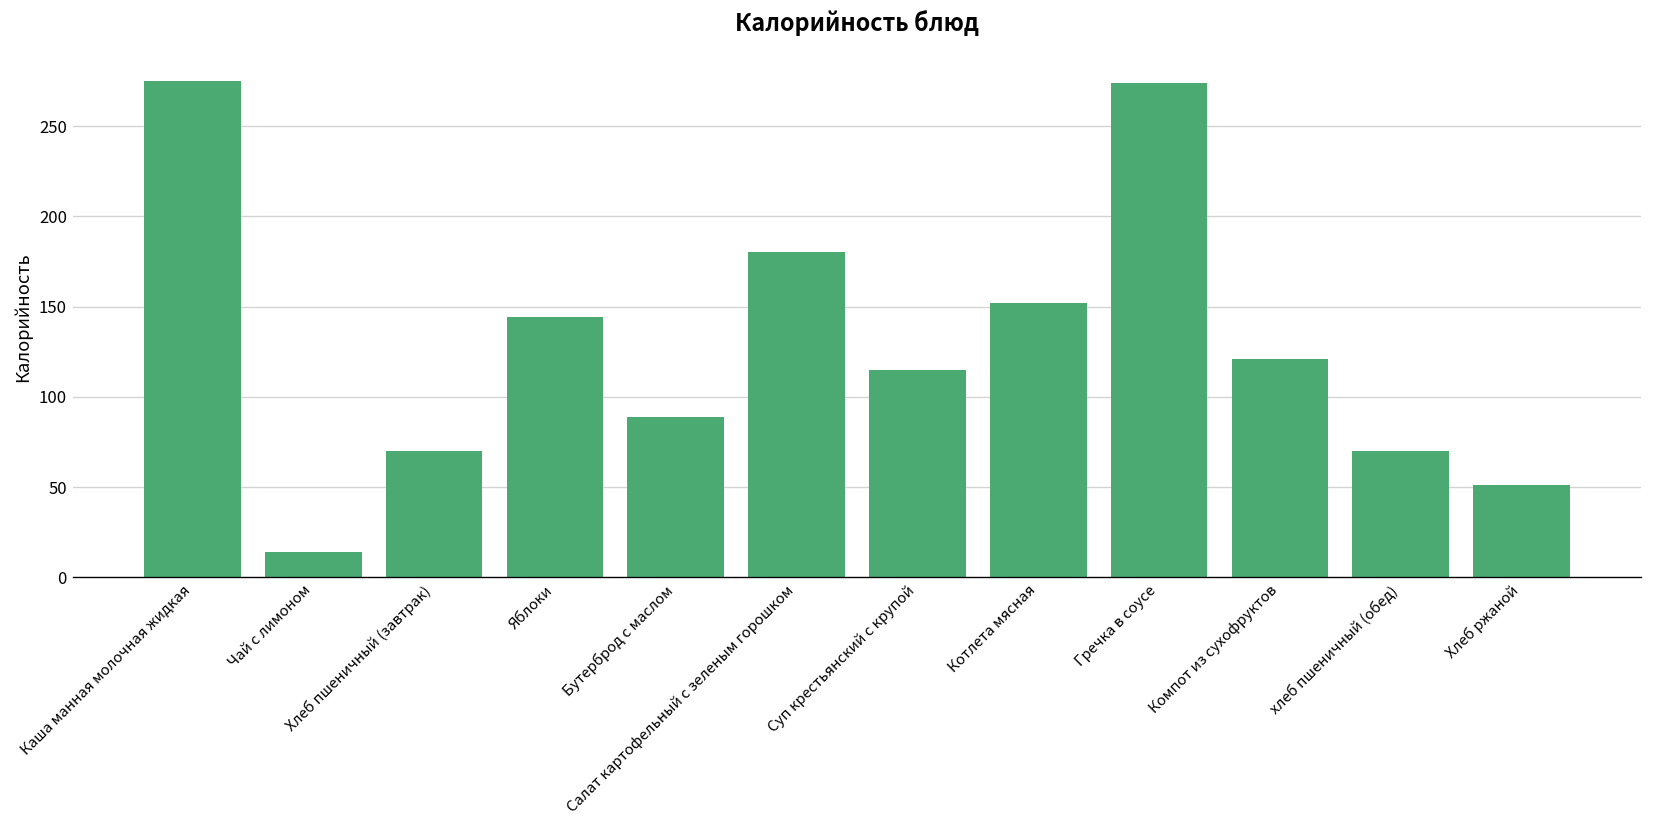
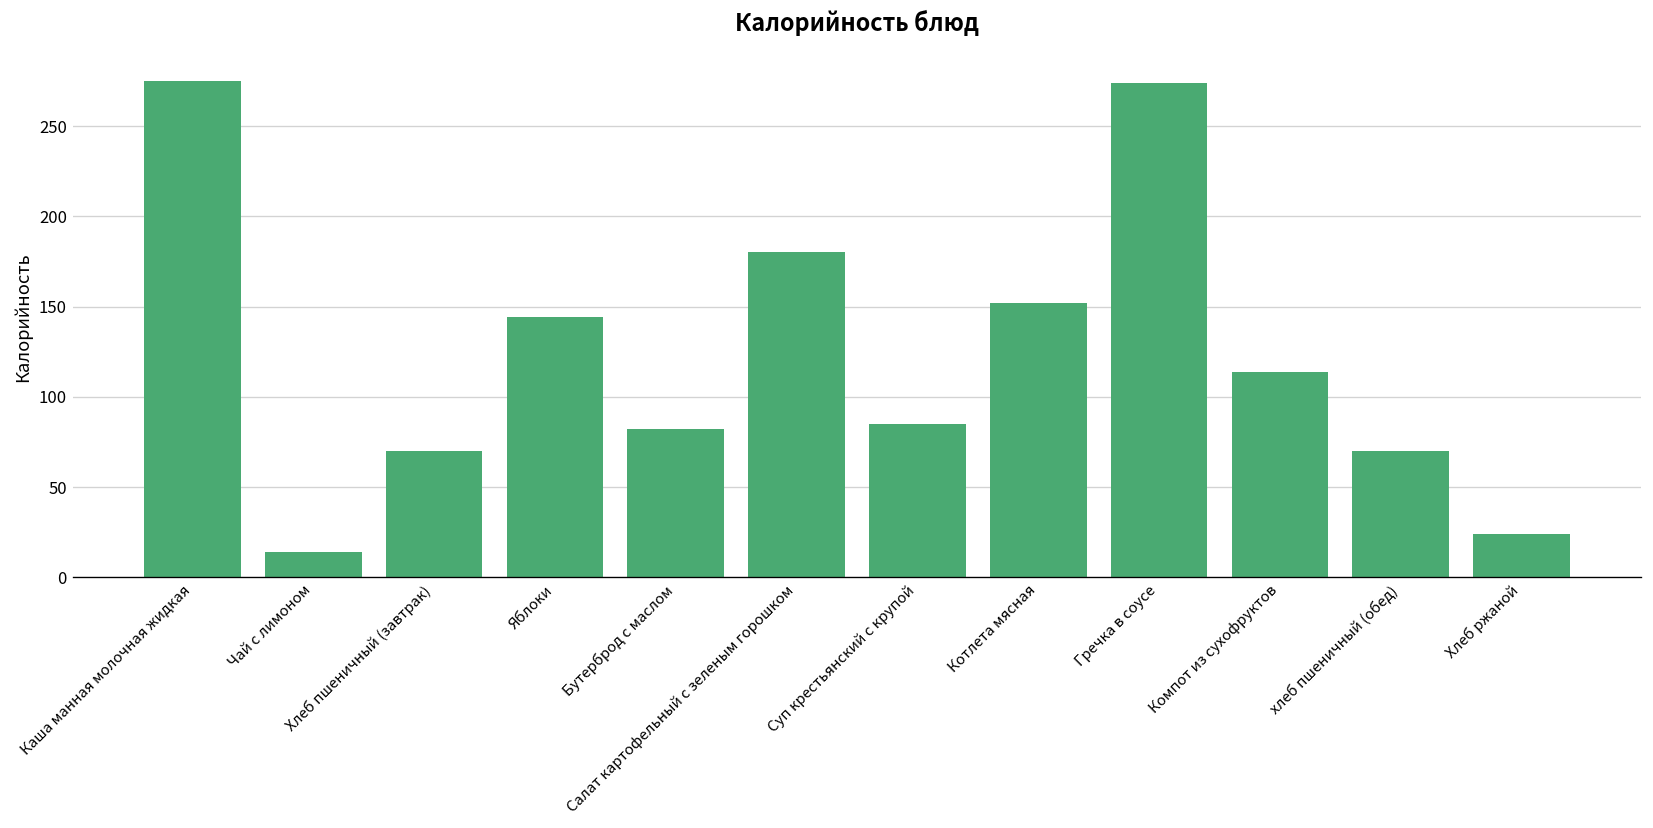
Бутерброд с маслом: 89 -> 82
Суп крестьянский с крупой: 115 -> 85
Компот из сухофруктов: 121 -> 114
Хлеб ржаной: 51 -> 24
